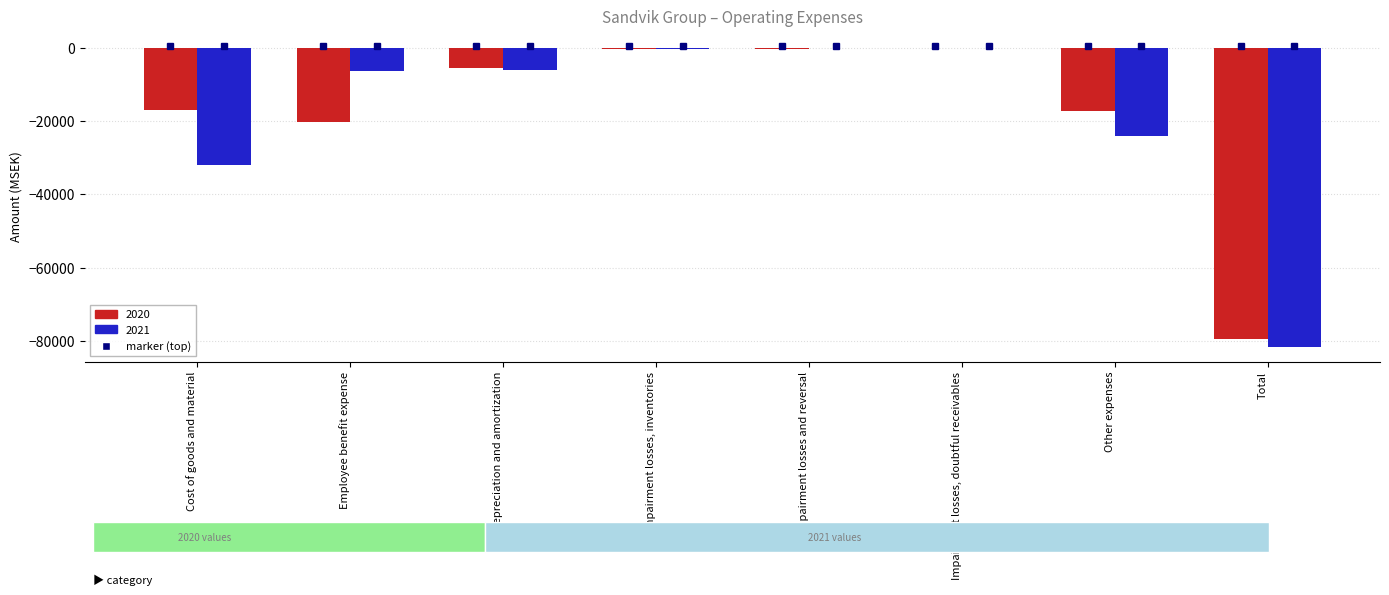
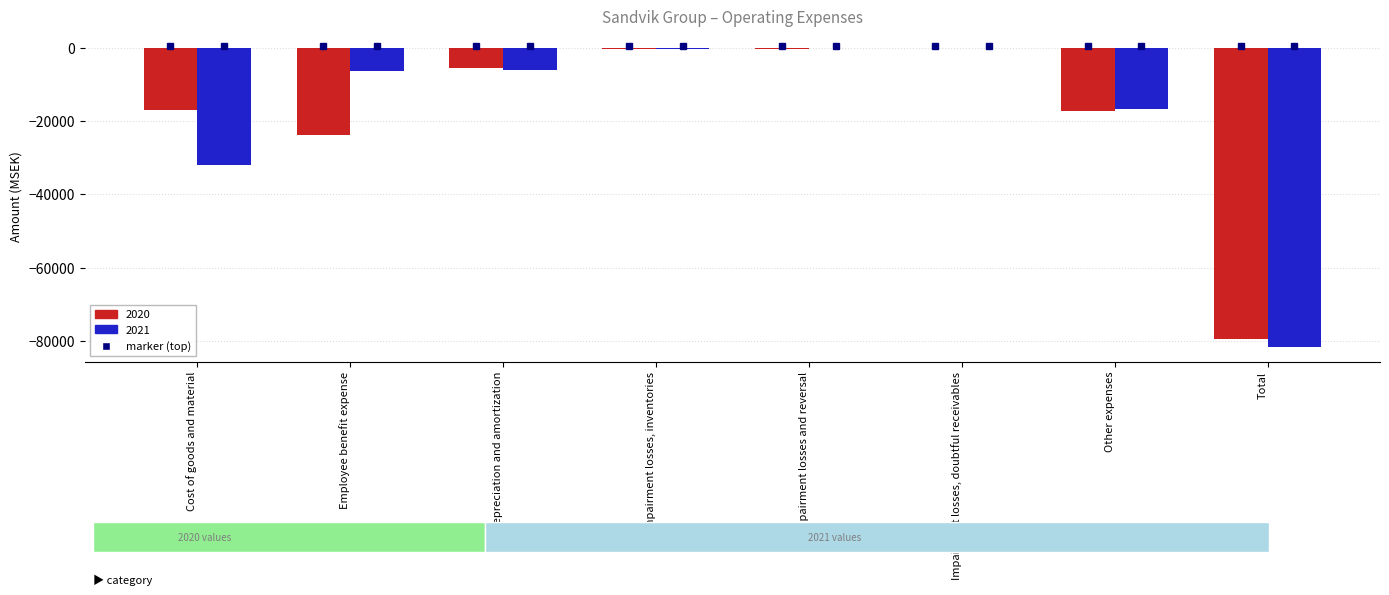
2020, Employee benefit expense: -20000 -> -24000
2021, Other expenses: -24000 -> -17000
